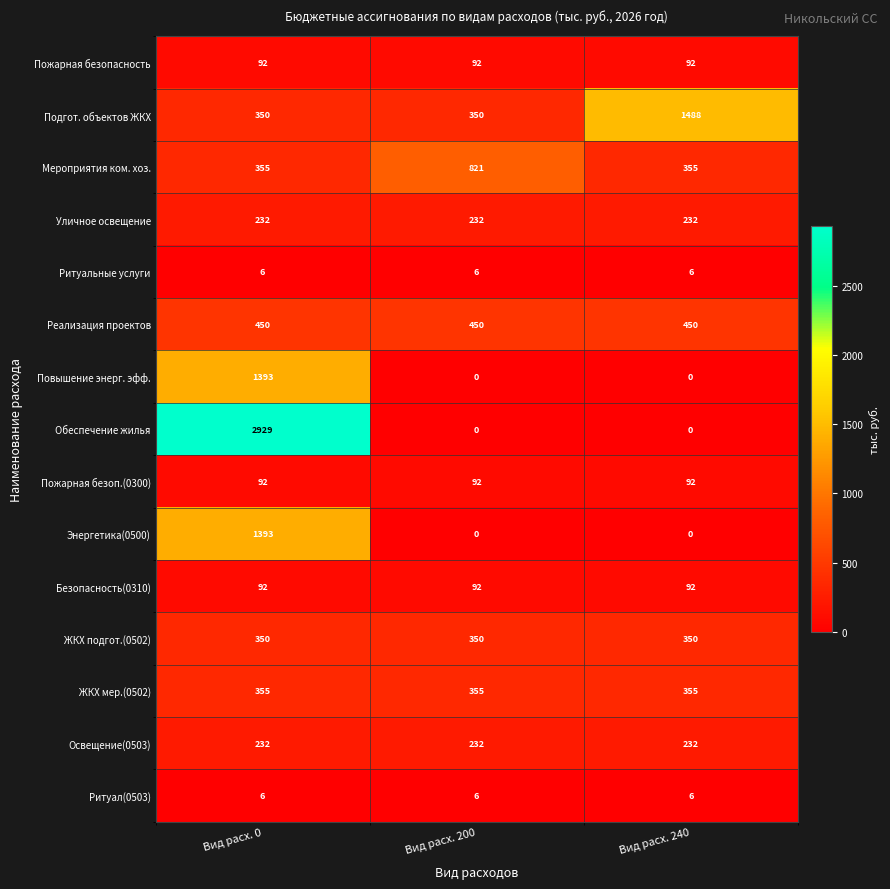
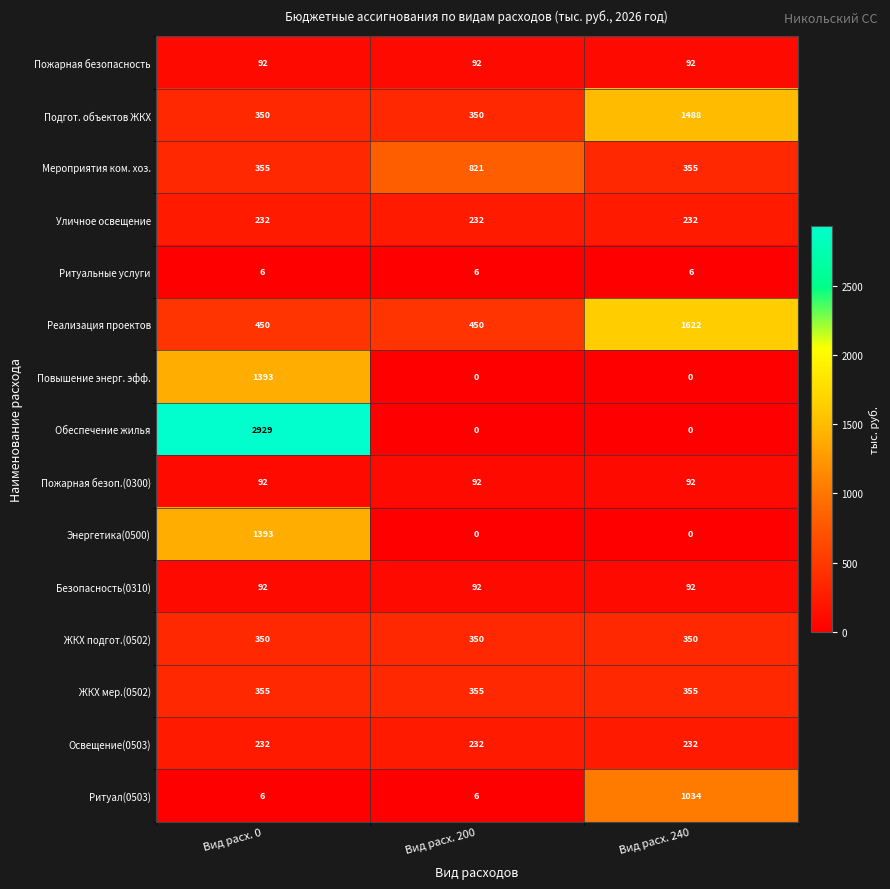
Реализация проектов, Вид расх. 240: 450 -> 1622
Ритуал(0503), Вид расх. 240: 6 -> 1034
